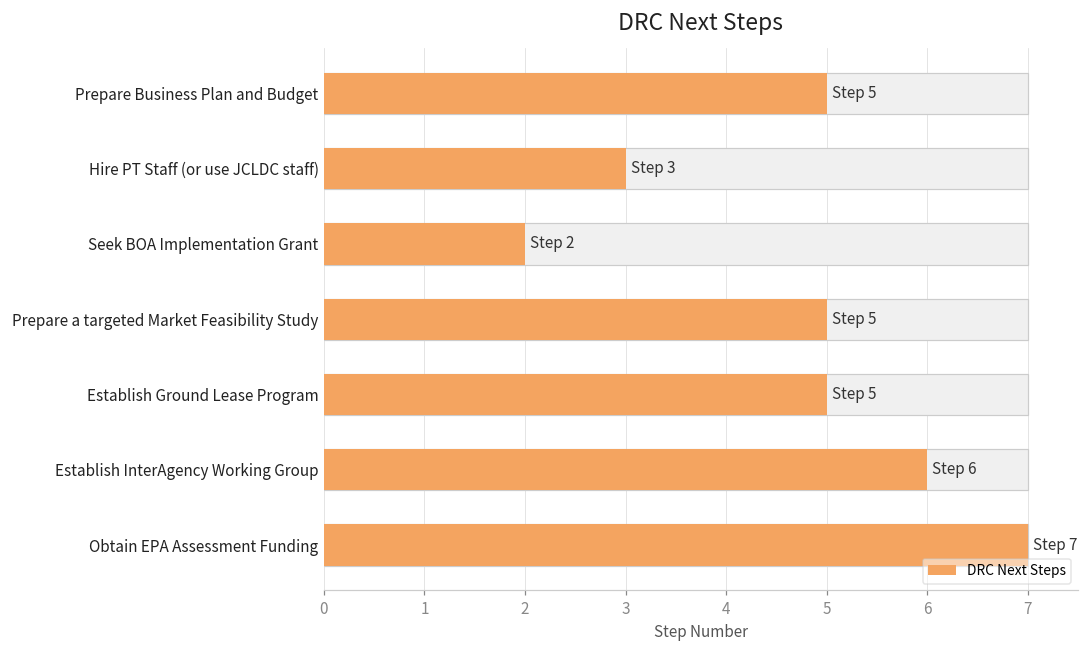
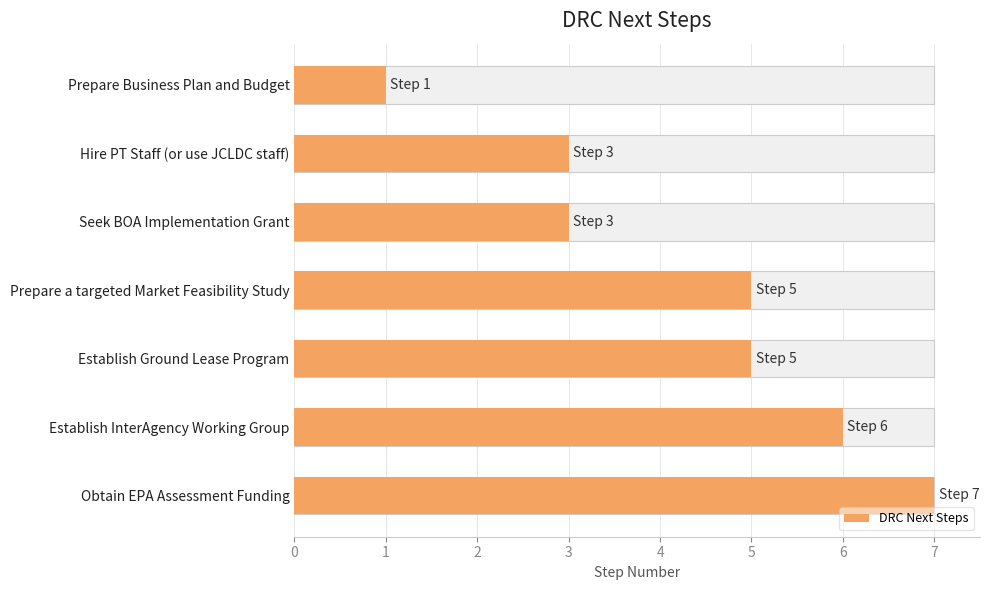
DRC Next Steps, Prepare Business Plan and Budget: 5 -> 1
DRC Next Steps, Seek BOA Implementation Grant: 2 -> 3
